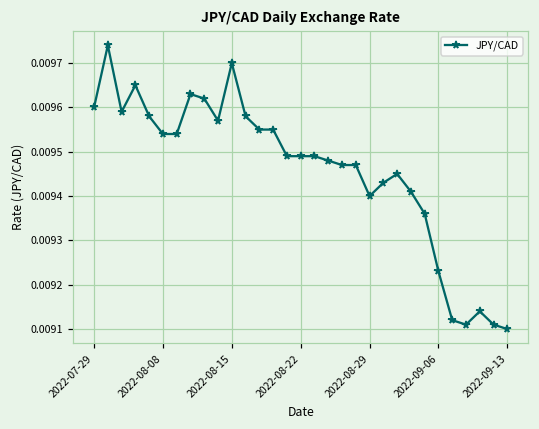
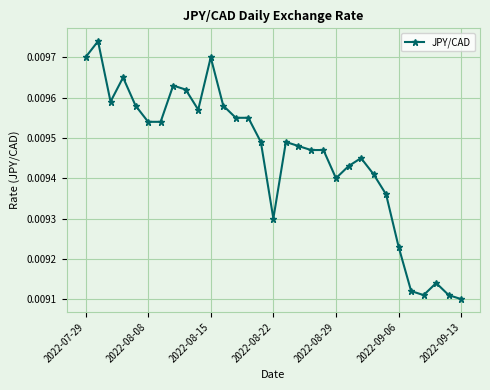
2022-07-29: 0.0096 -> 0.0097
2022-08-22: 0.00949 -> 0.00930
